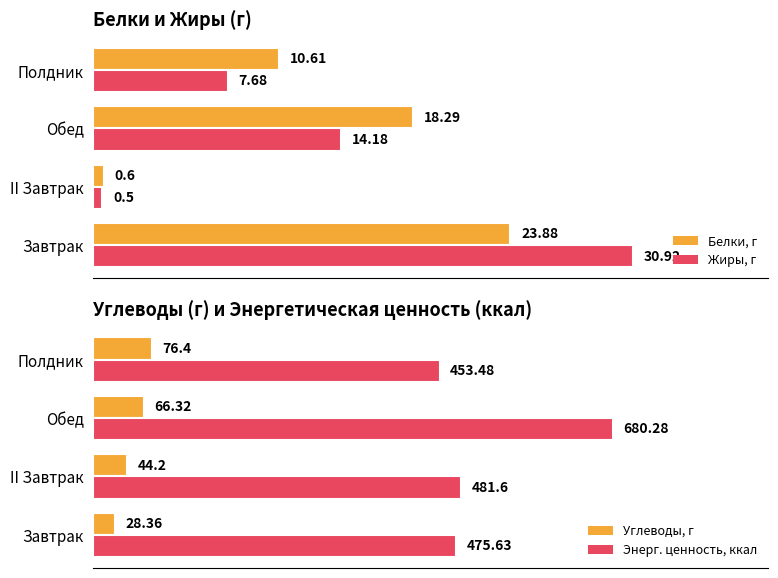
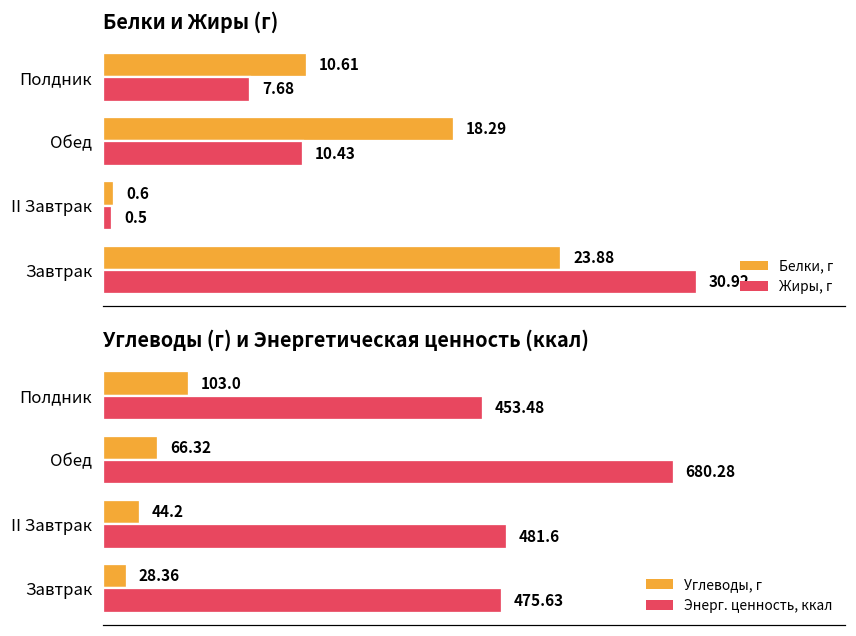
Белки и Жиры (г), Жиры, г, Обед: 14.18 -> 10.43
Углеводы (г) и Энергетическая ценность (ккал), Углеводы, г, Полдник: 76.4 -> 103.0
